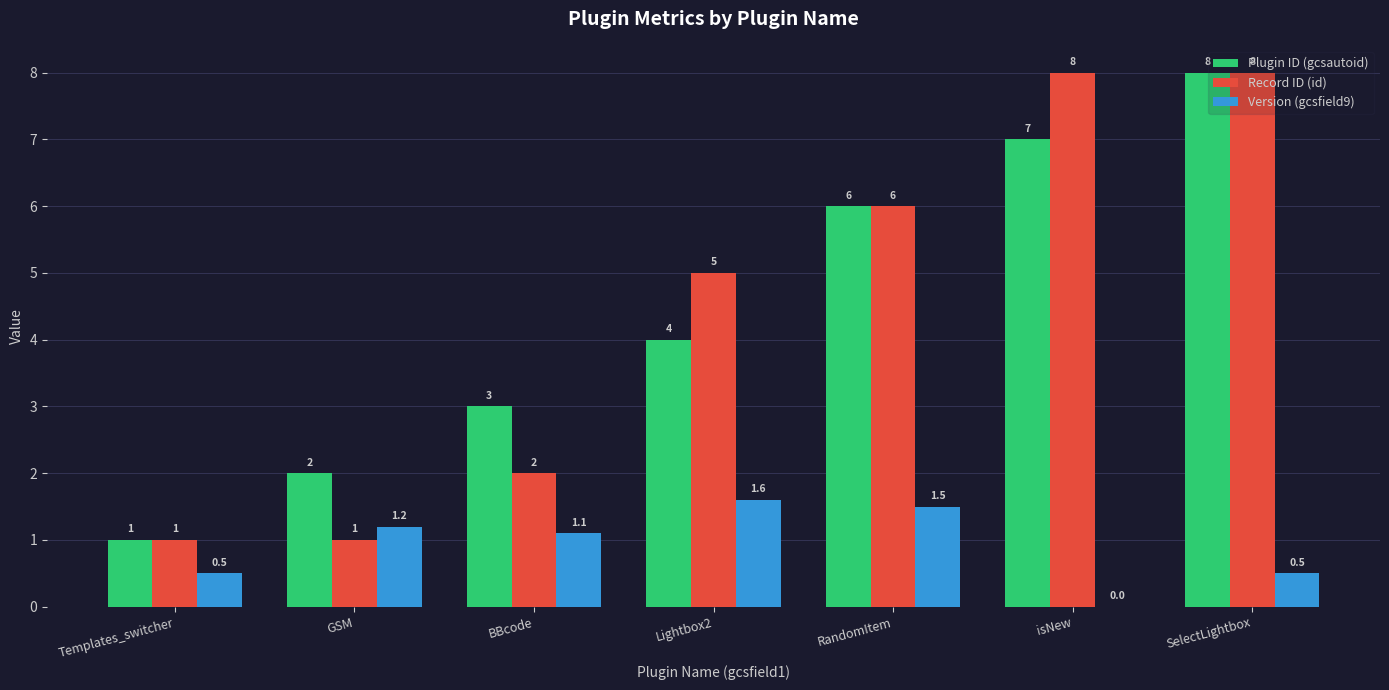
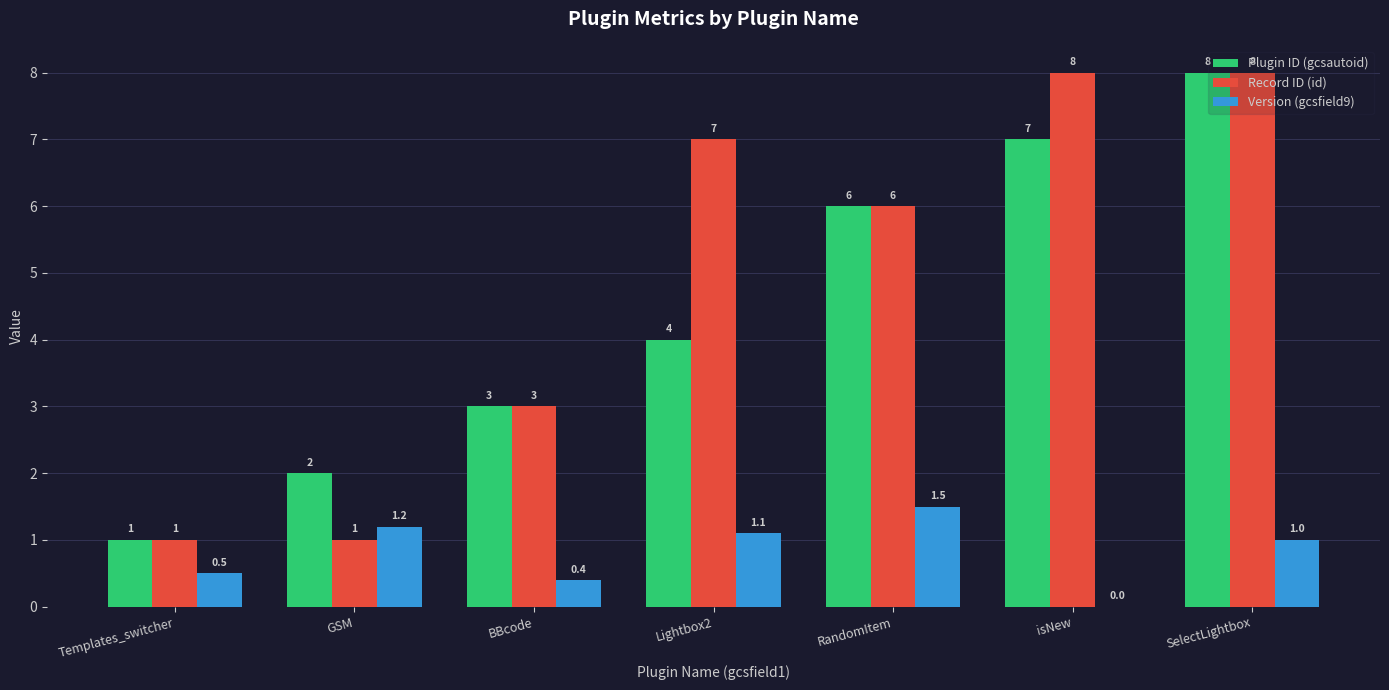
Record ID (id), BBcode: 2 -> 3
Version (gcsfield9), BBcode: 1.1 -> 0.4
Record ID (id), Lightbox2: 5 -> 7
Version (gcsfield9), Lightbox2: 1.6 -> 1.1
Version (gcsfield9), SelectLightbox: 0.5 -> 1.0
